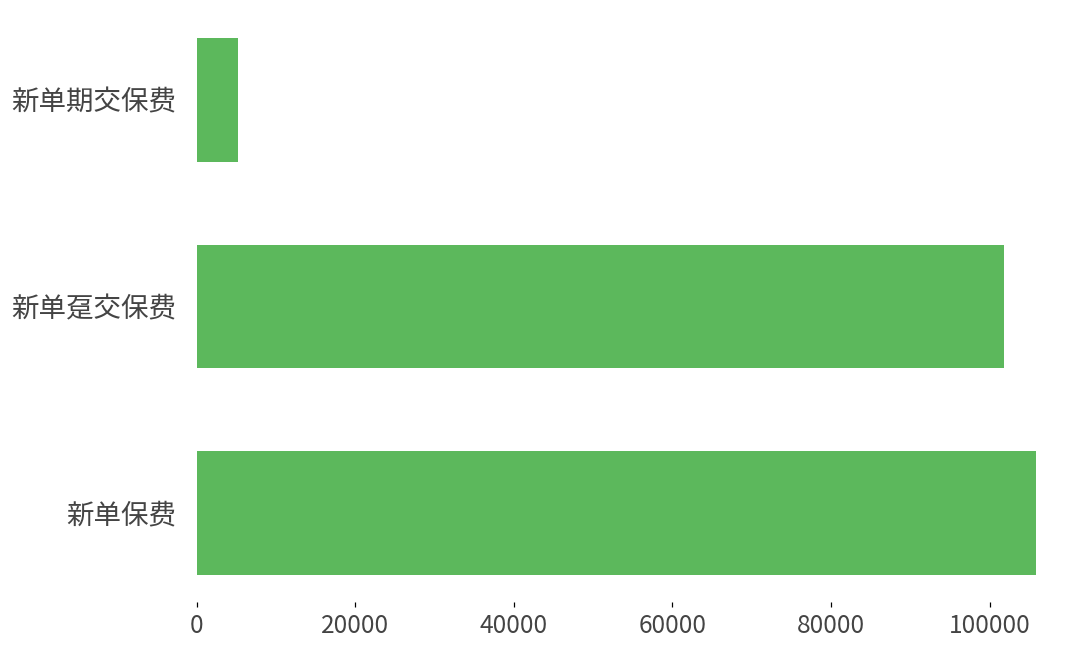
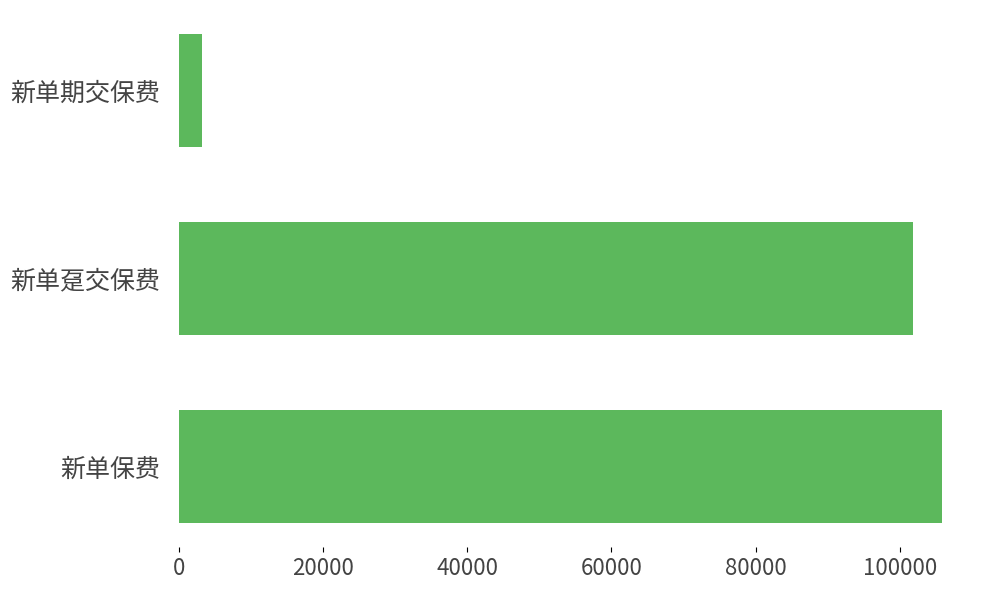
新单期交保费: 5000 -> 3000
